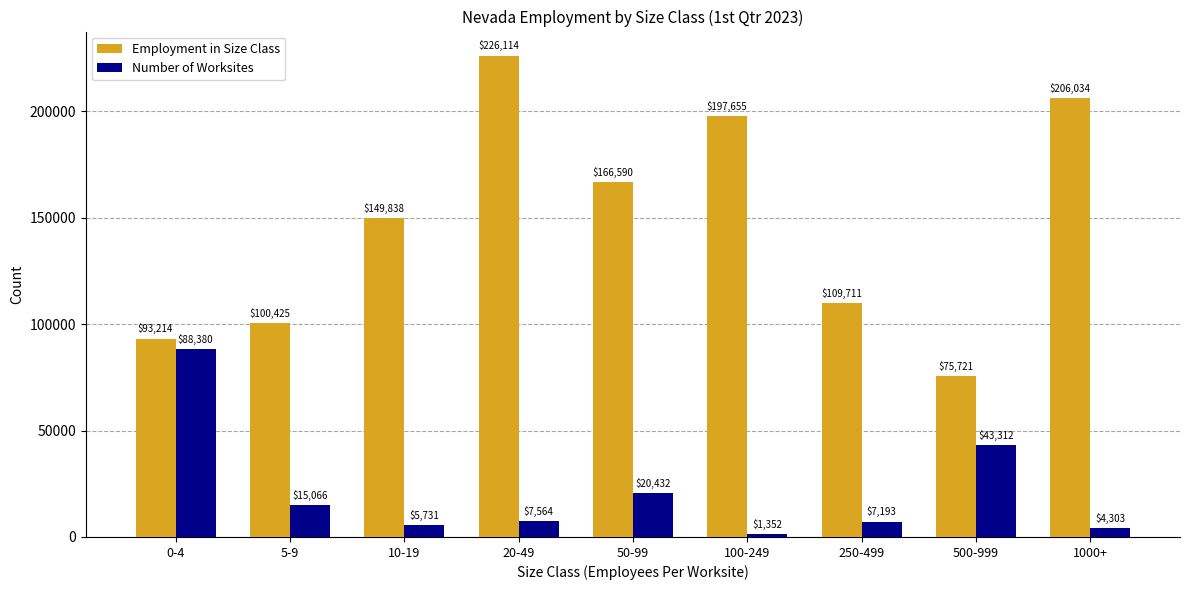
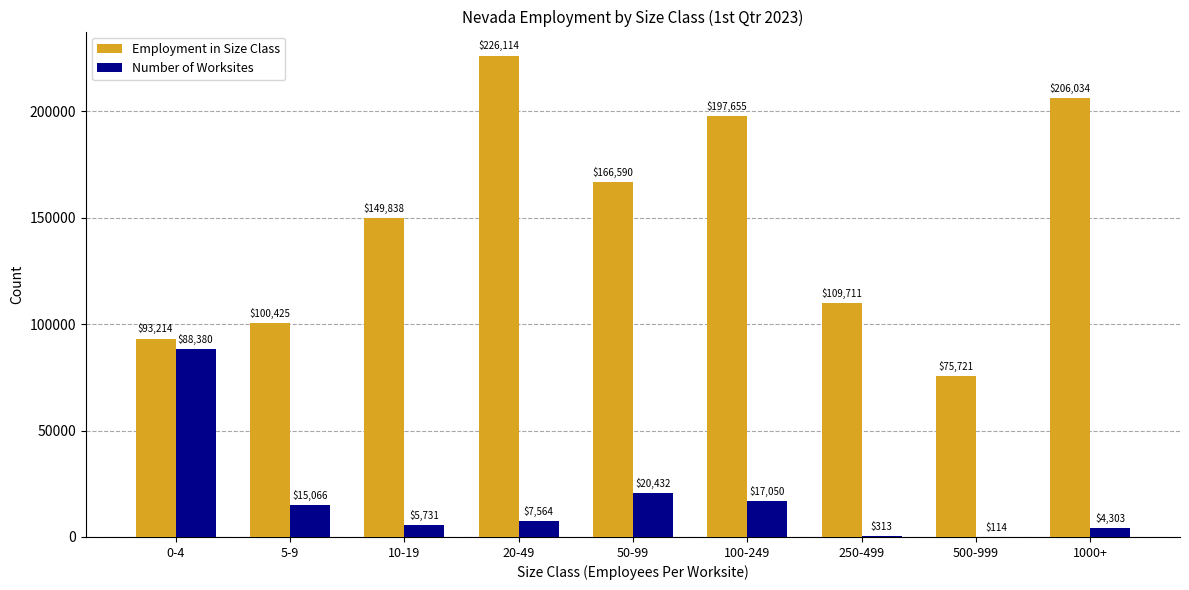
Number of Worksites, 100-249: $1,352 -> $17,050
Number of Worksites, 250-499: $7,193 -> $313
Number of Worksites, 500-999: $43,312 -> $114
